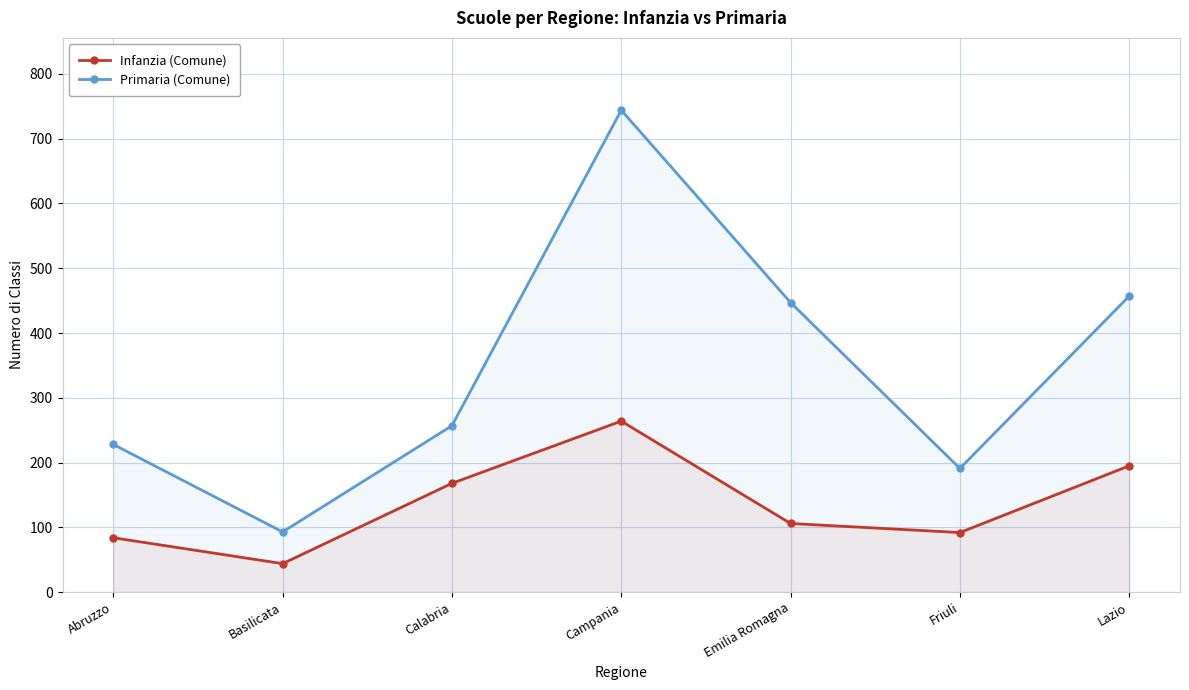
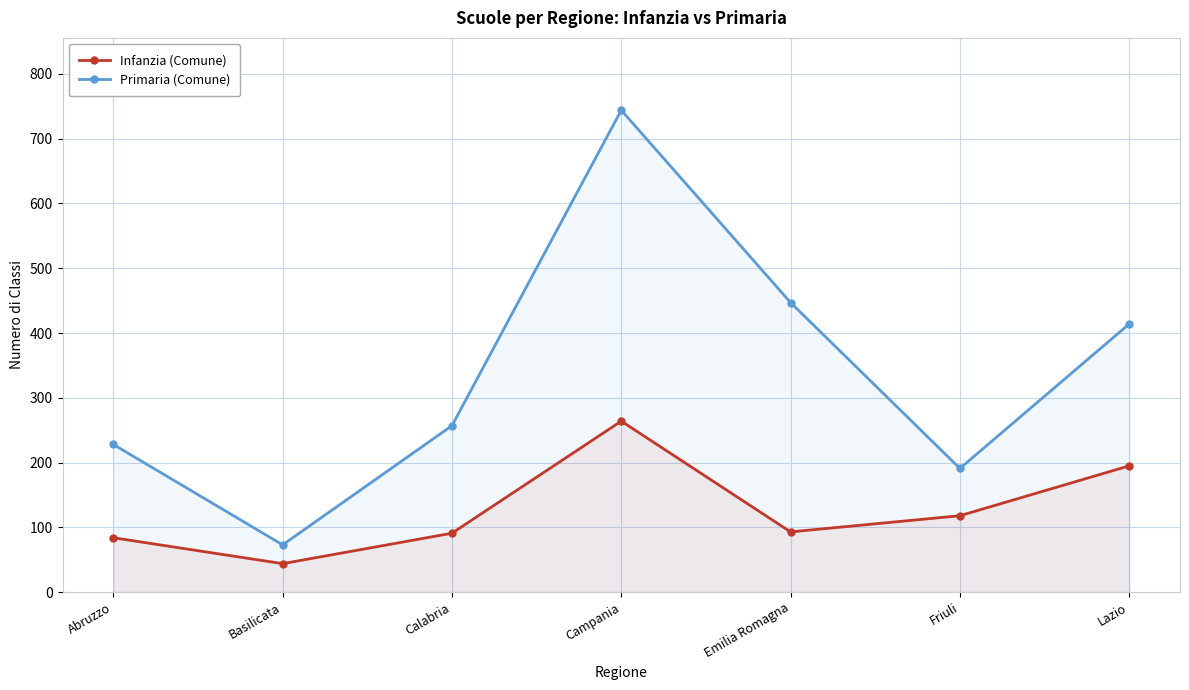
Primaria (Comune), Basilicata: 90 -> 70
Infanzia (Comune), Calabria: 170 -> 90
Infanzia (Comune), Emilia Romagna: 110 -> 90
Infanzia (Comune), Friuli: 90 -> 120
Primaria (Comune), Lazio: 460 -> 410
